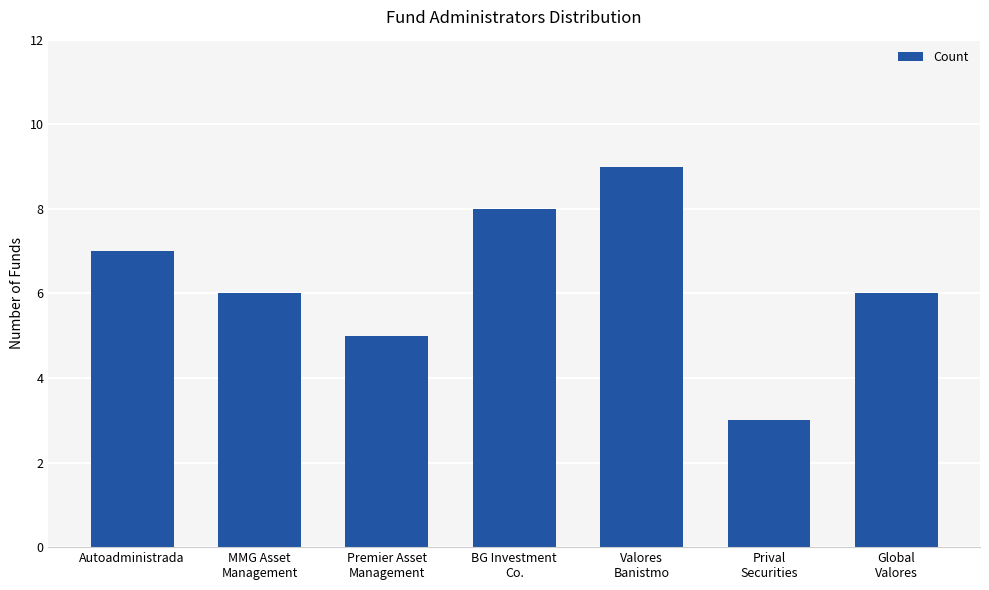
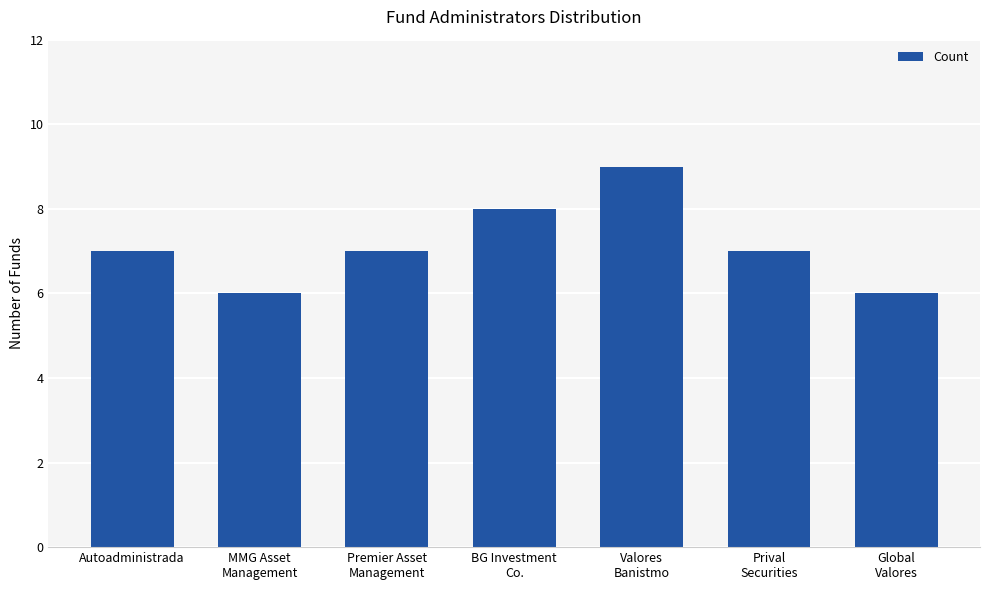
Premier Asset Management: 5 -> 7
Prival Securities: 3 -> 7
